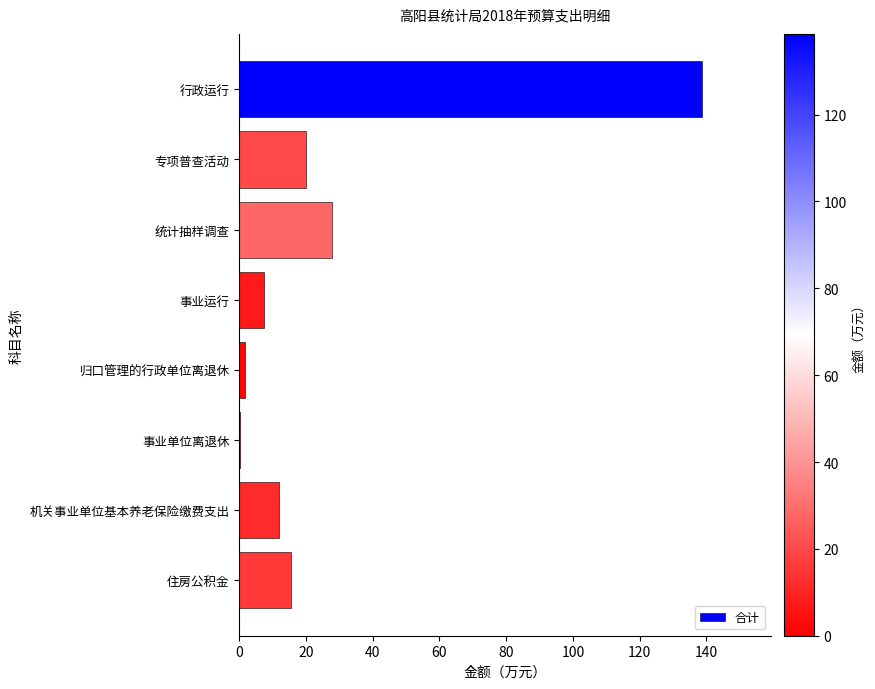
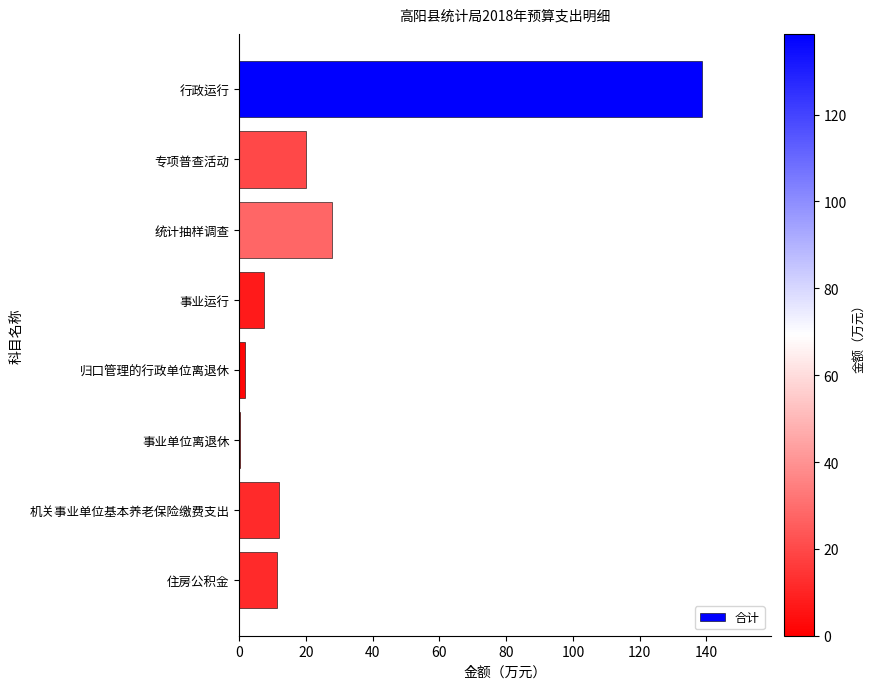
住房公积金: 15 -> 11
